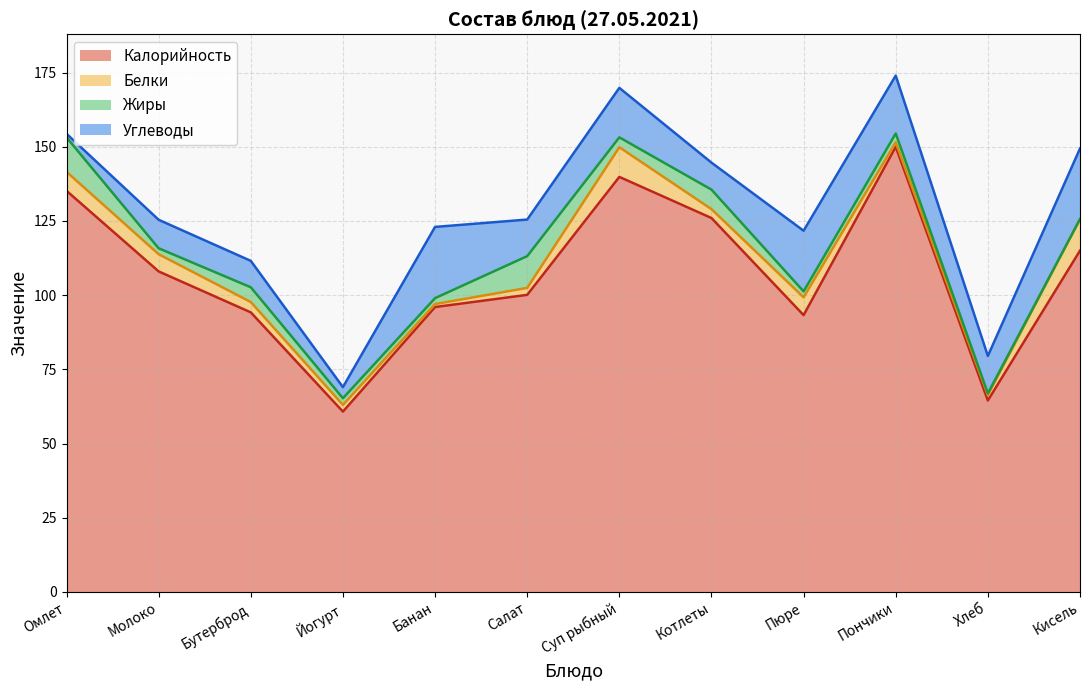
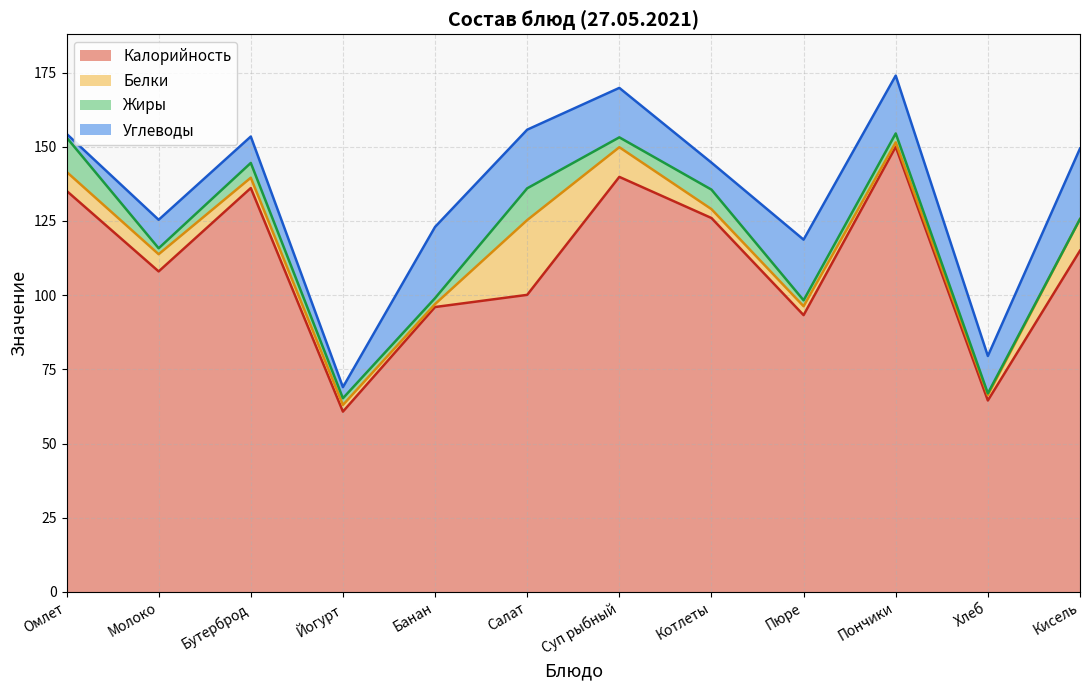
Калорийность, Бутерброд: 94 -> 136
Белки, Салат: 2 -> 25
Углеводы, Салат: 12 -> 20
Белки, Пюре: 6 -> 3
